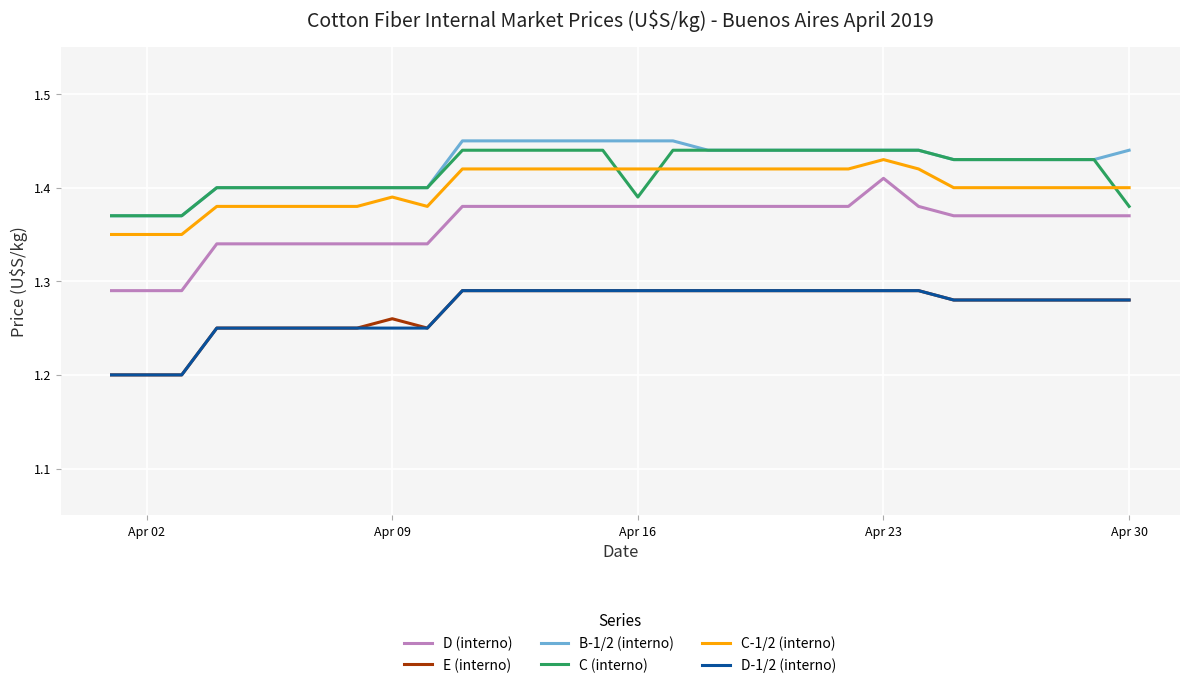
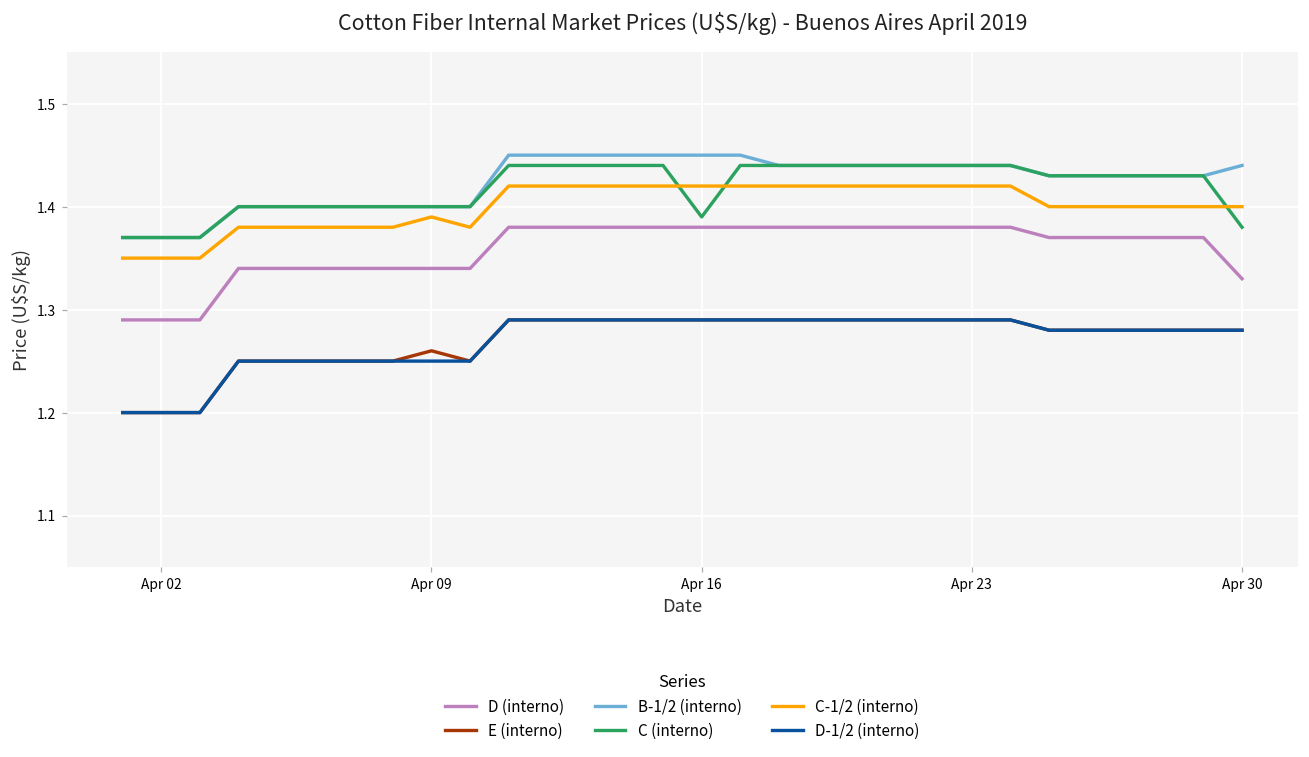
D (interno), Apr 23: 1.41 -> 1.38
C-1/2 (interno), Apr 23: 1.43 -> 1.42
D (interno), Apr 30: 1.37 -> 1.33
